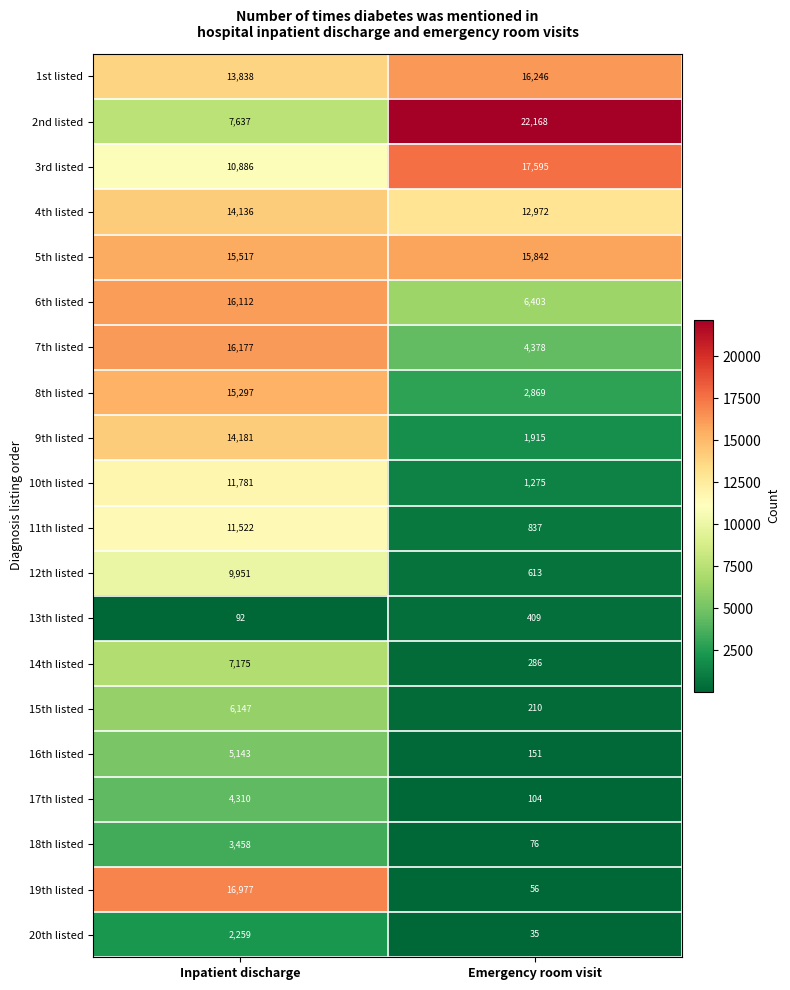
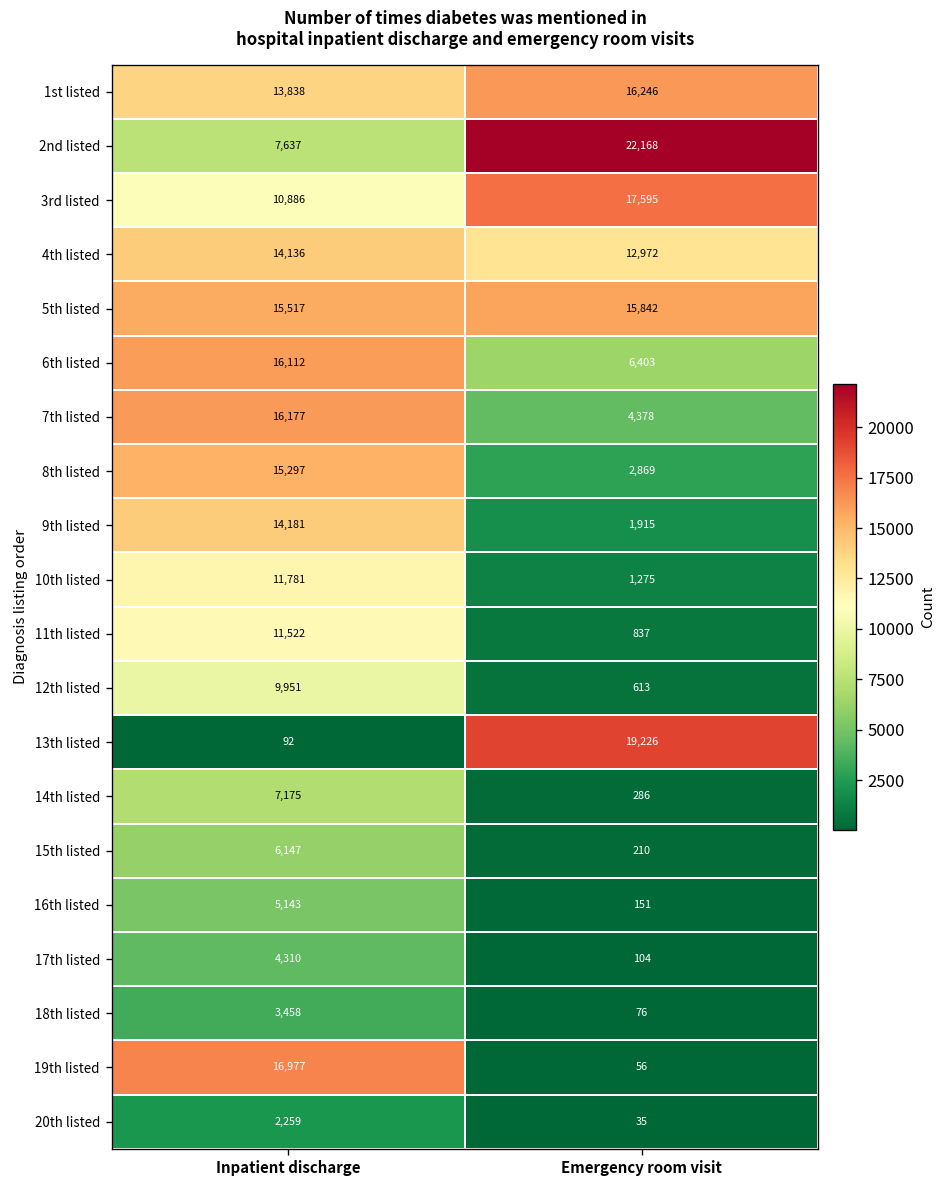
13th listed, Emergency room visit: 409 -> 19,226
